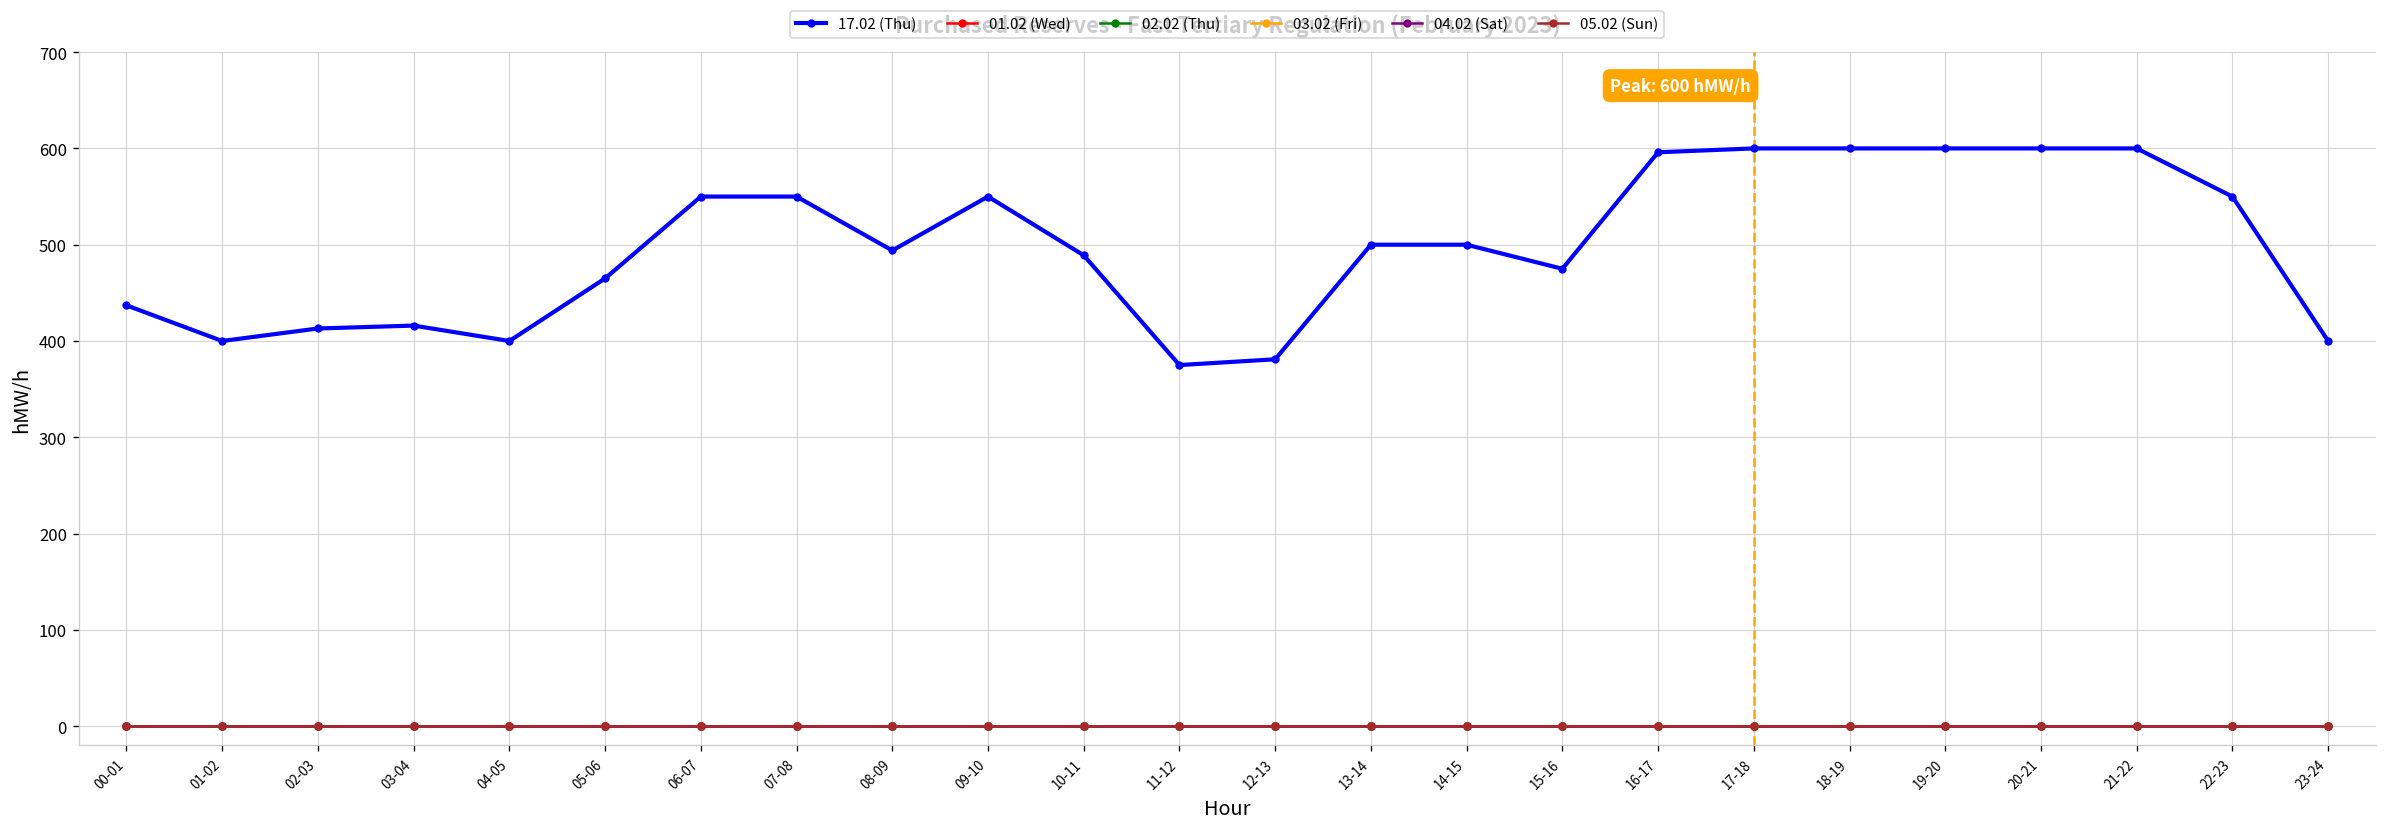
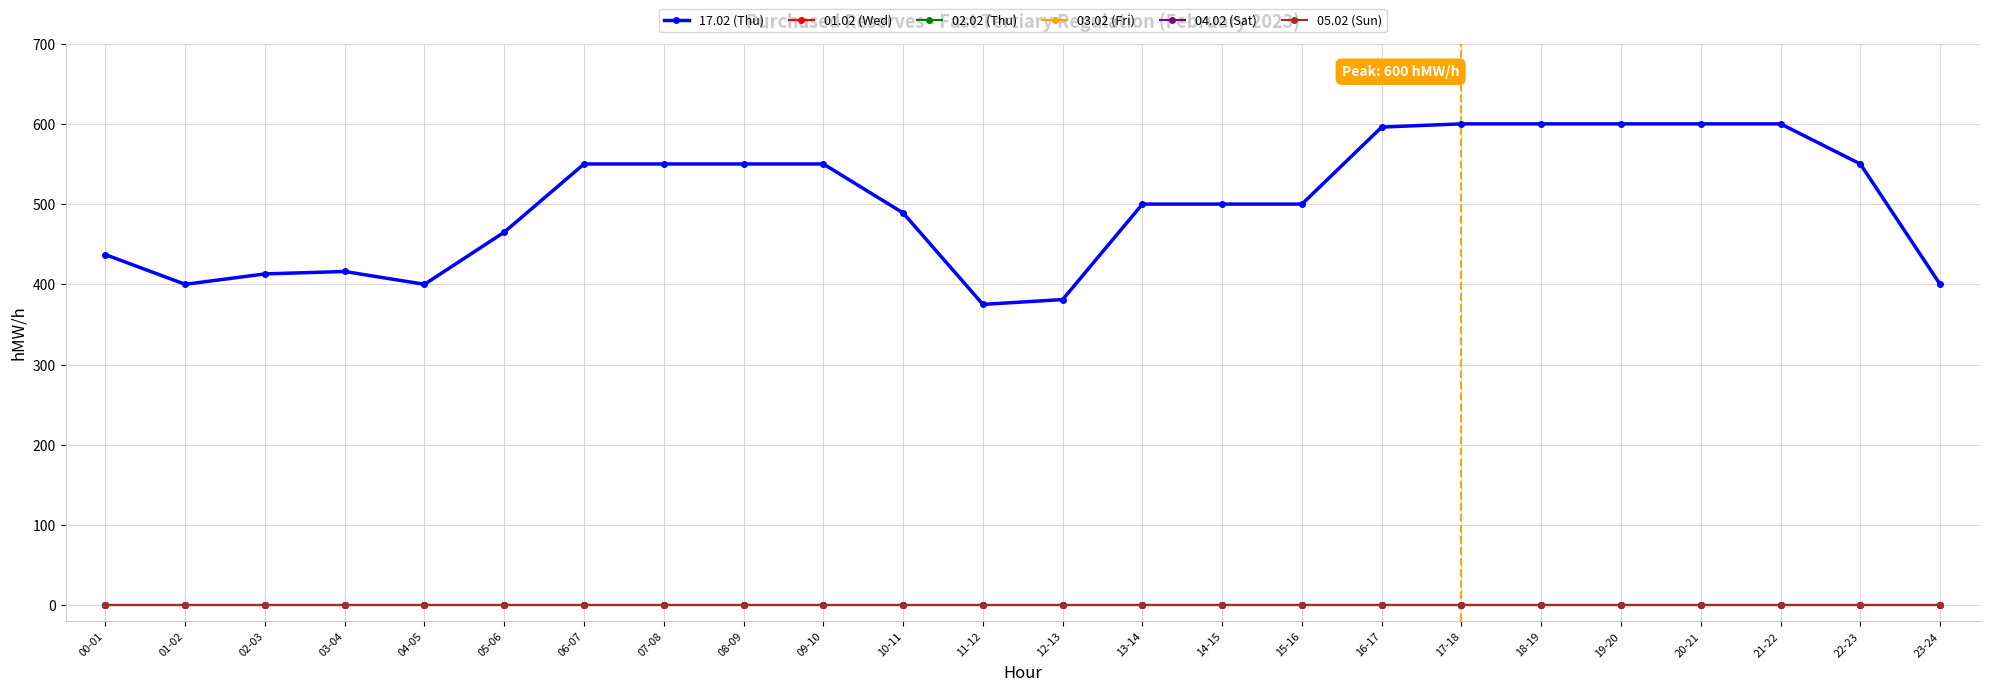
17.02 (Thu), 08-09: 490 -> 550
17.02 (Thu), 15-16: 480 -> 500
